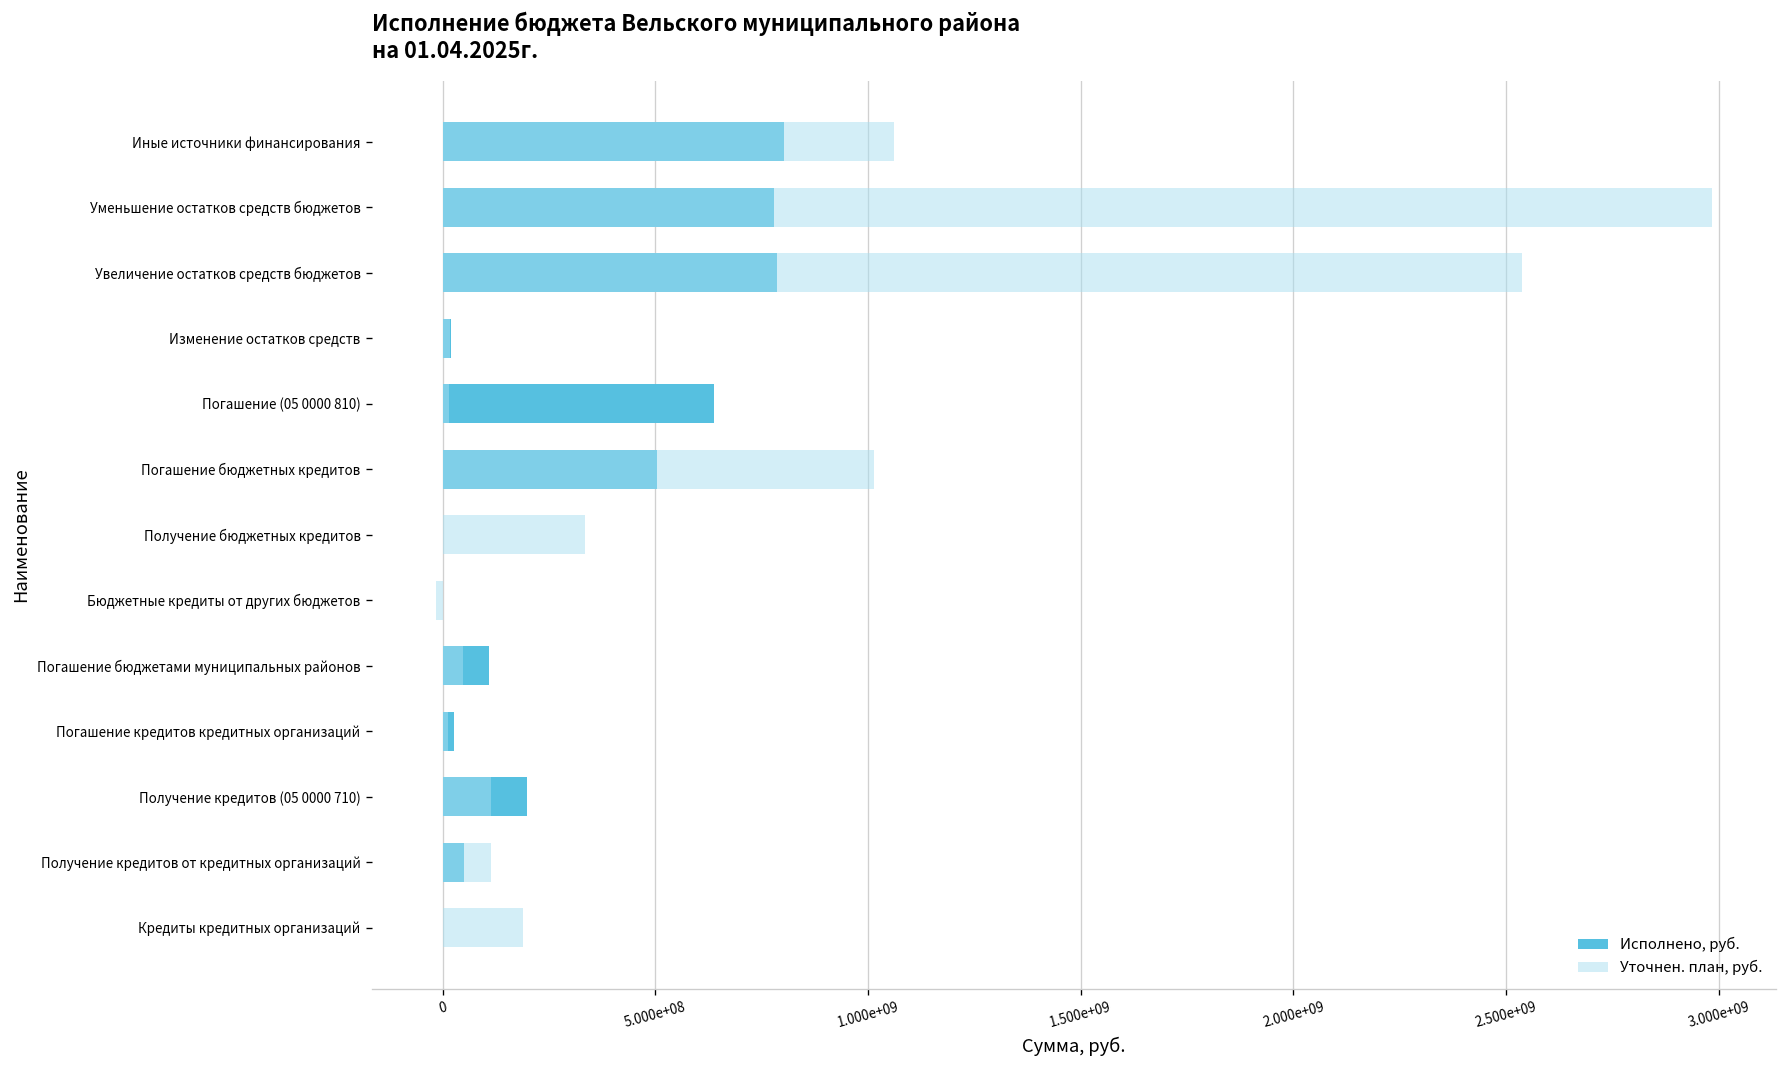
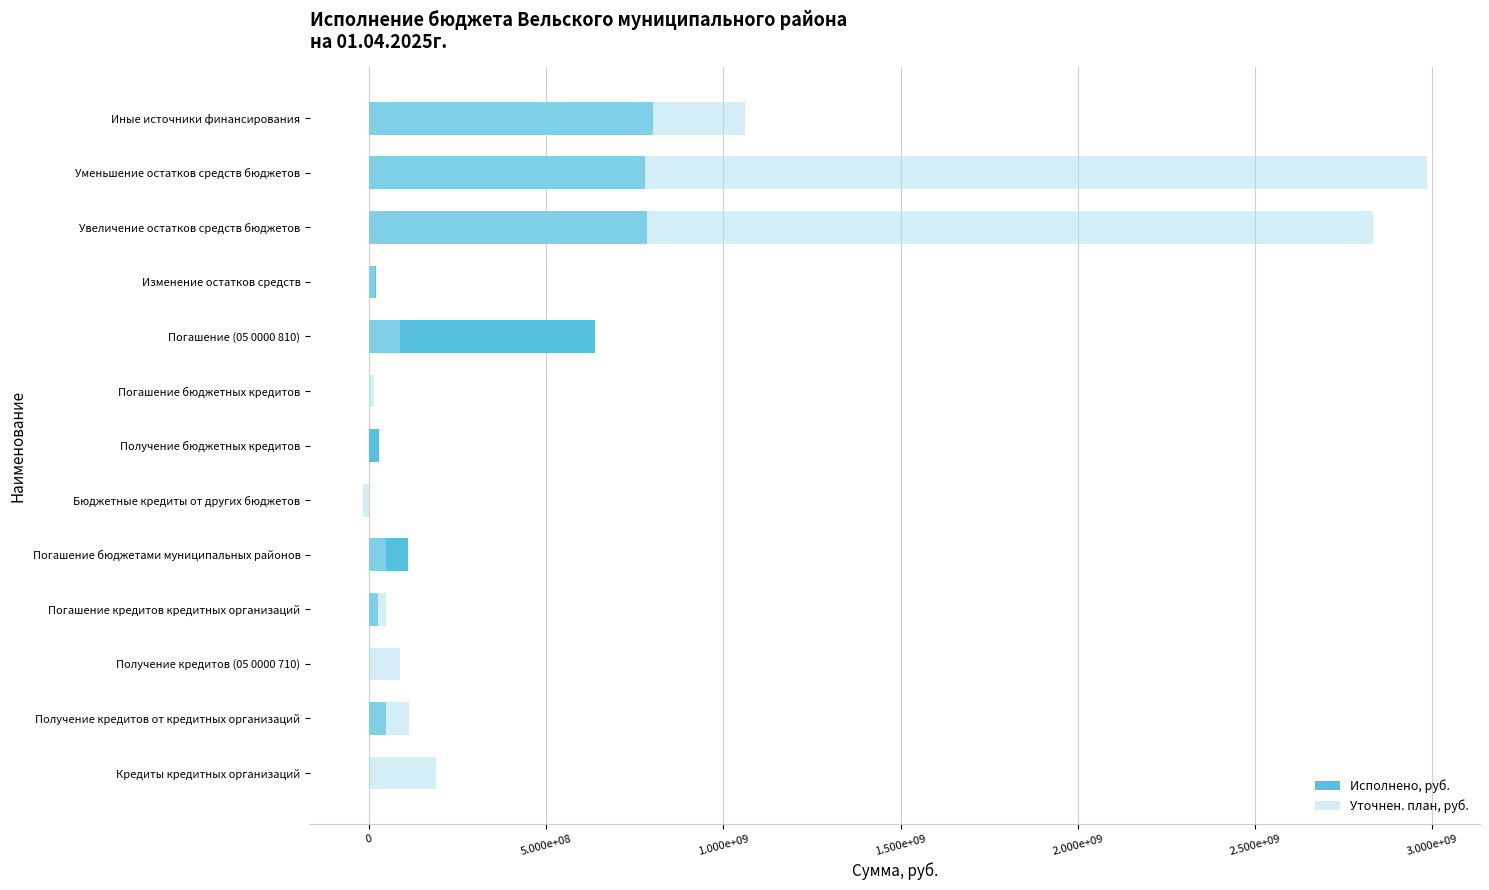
Уточнен. план, руб., Увеличение остатков средств бюджетов: 2540000000 -> 2830000000
Уточнен. план, руб., Погашение (05 0000 810): 20000000 -> 90000000
Исполнено, руб., Погашение бюджетных кредитов: 500000000 -> 0
Уточнен. план, руб., Погашение бюджетных кредитов: 1010000000 -> 20000000
Исполнено, руб., Получение бюджетных кредитов: 0 -> 30000000
Уточнен. план, руб., Получение бюджетных кредитов: 340000000 -> 0
Уточнен. план, руб., Погашение кредитов кредитных организаций: 10000000 -> 50000000
Исполнено, руб., Получение кредитов (05 0000 710): 200000000 -> 0
Уточнен. план, руб., Получение кредитов (05 0000 710): 110000000 -> 90000000
